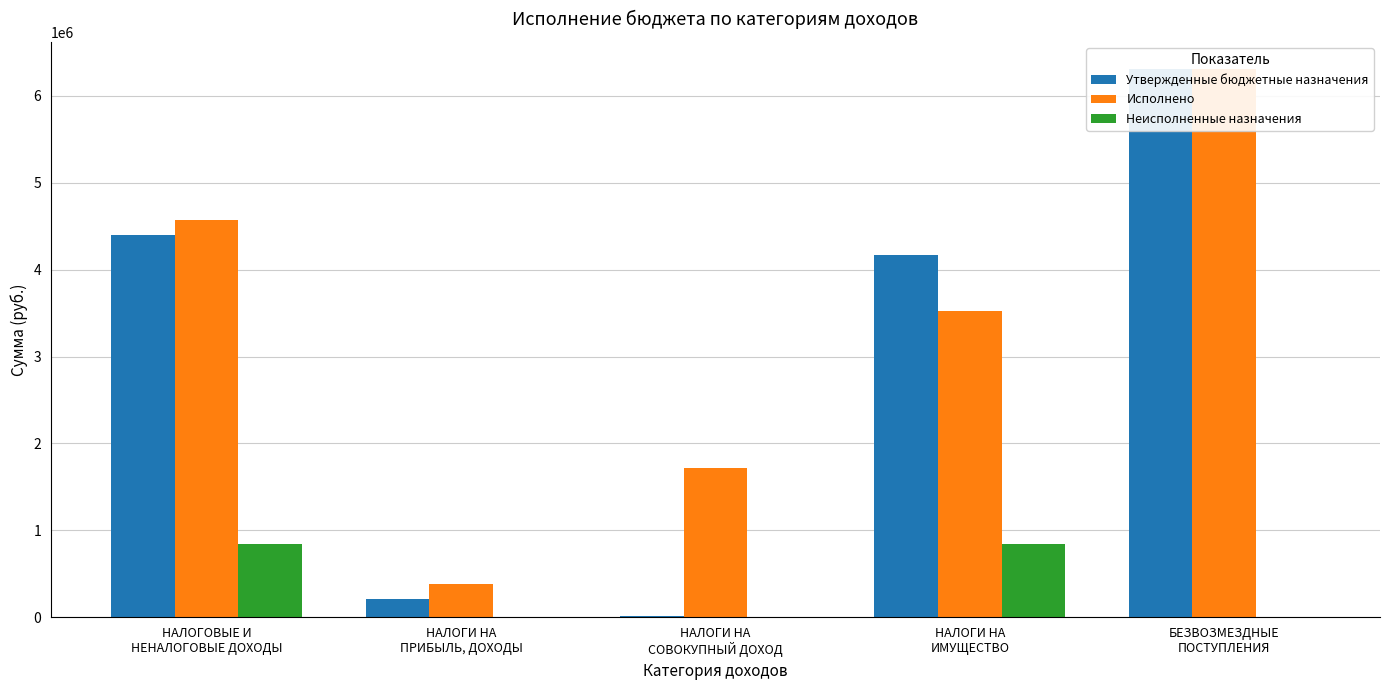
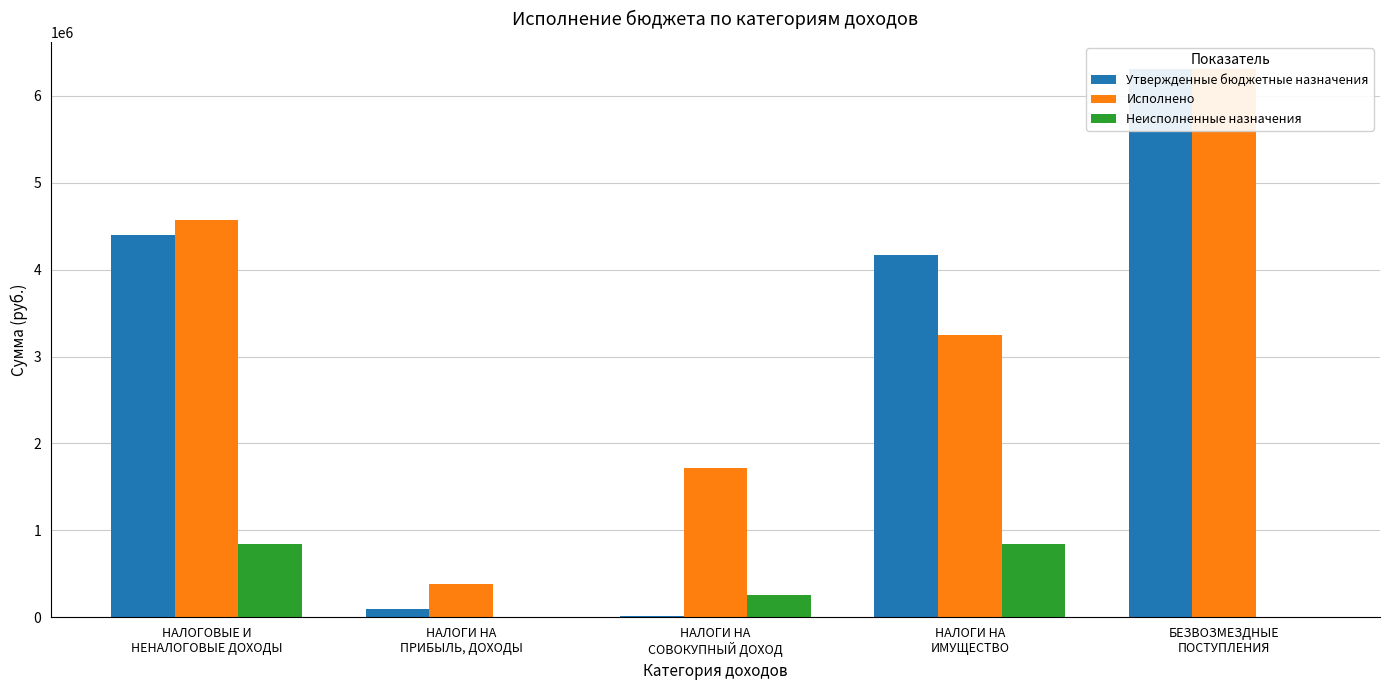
Утвержденные бюджетные назначения, НАЛОГИ НА ПРИБЫЛЬ, ДОХОДЫ: 200000 -> 100000
Неисполненные назначения, НАЛОГИ НА СОВОКУПНЫЙ ДОХОД: 0 -> 300000
Исполнено, НАЛОГИ НА ИМУЩЕСТВО: 3500000 -> 3200000
